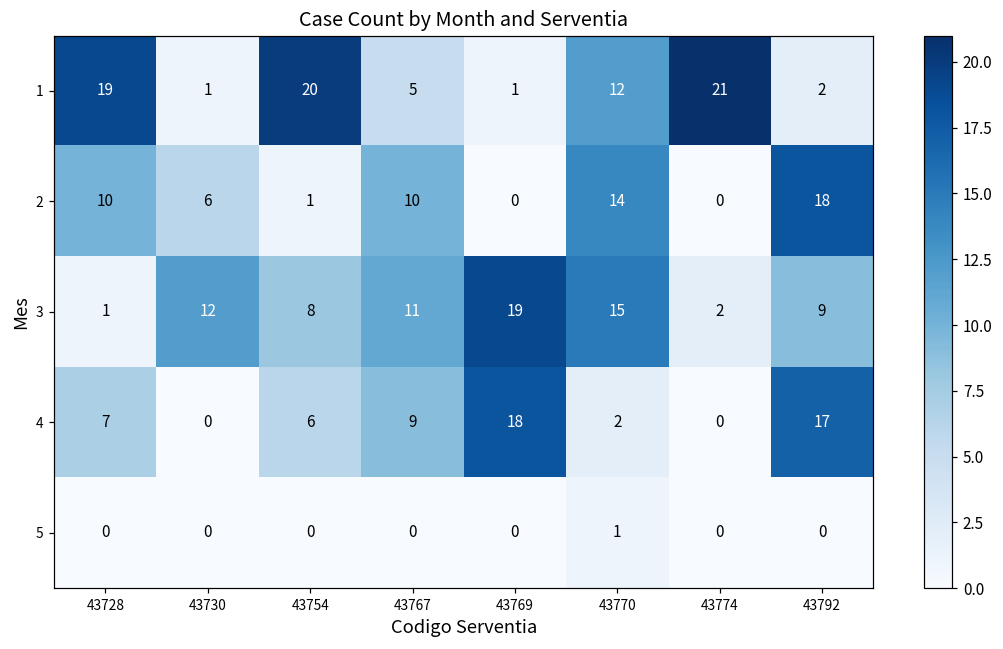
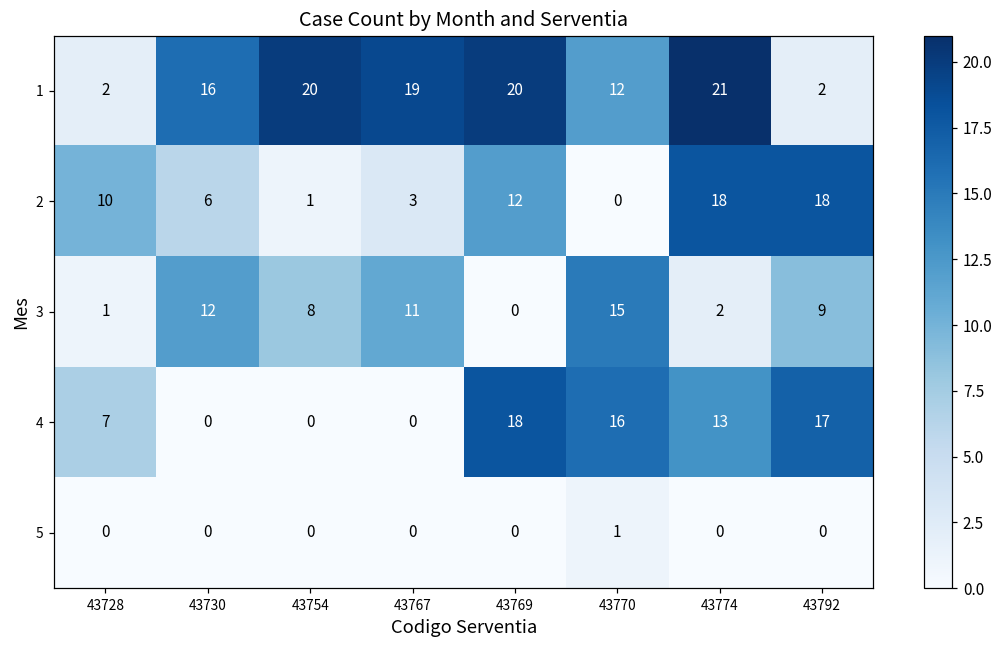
1, 43728: 19 -> 2
1, 43730: 1 -> 16
1, 43767: 5 -> 19
1, 43769: 1 -> 20
2, 43767: 10 -> 3
2, 43769: 0 -> 12
2, 43770: 14 -> 0
2, 43774: 0 -> 18
3, 43769: 19 -> 0
4, 43754: 6 -> 0
4, 43767: 9 -> 0
4, 43770: 2 -> 16
4, 43774: 0 -> 13
